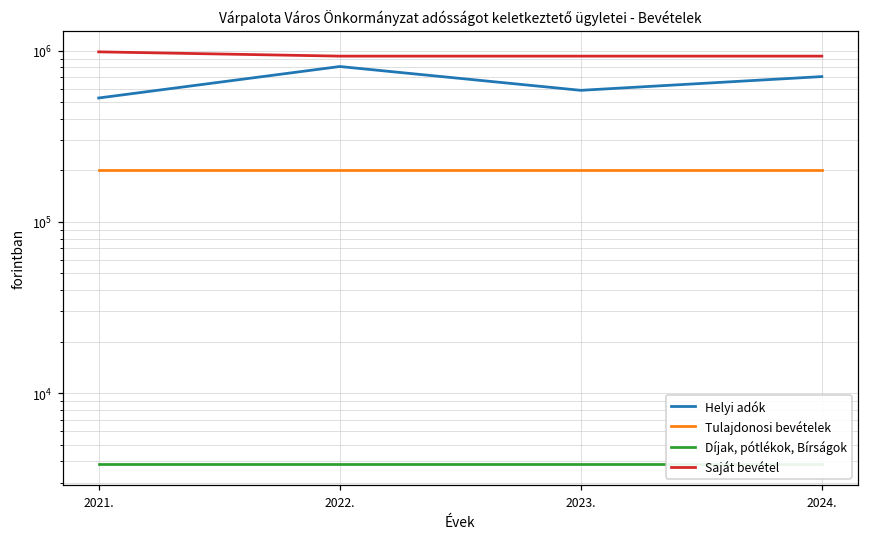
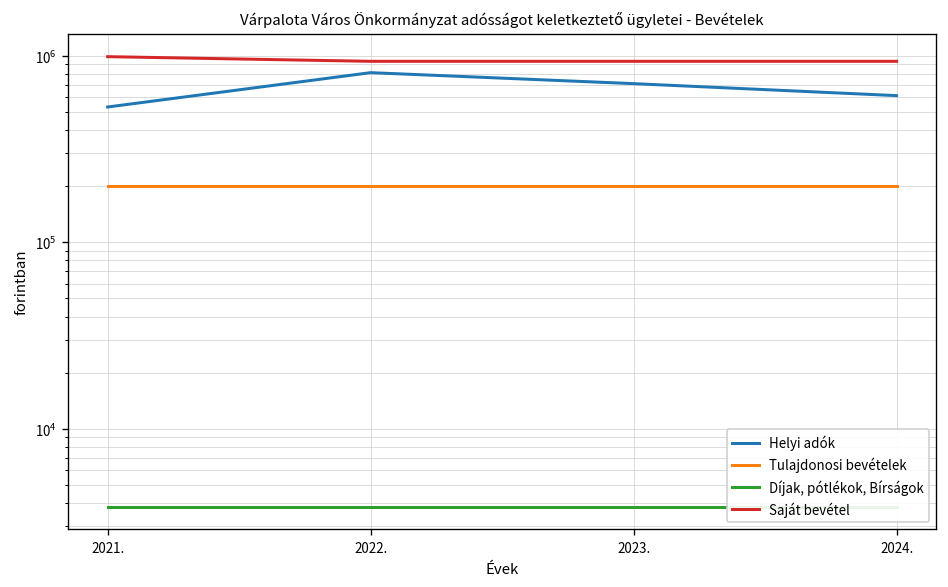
Helyi adók, 2023.: 590000 -> 700000
Helyi adók, 2024.: 700000 -> 610000
